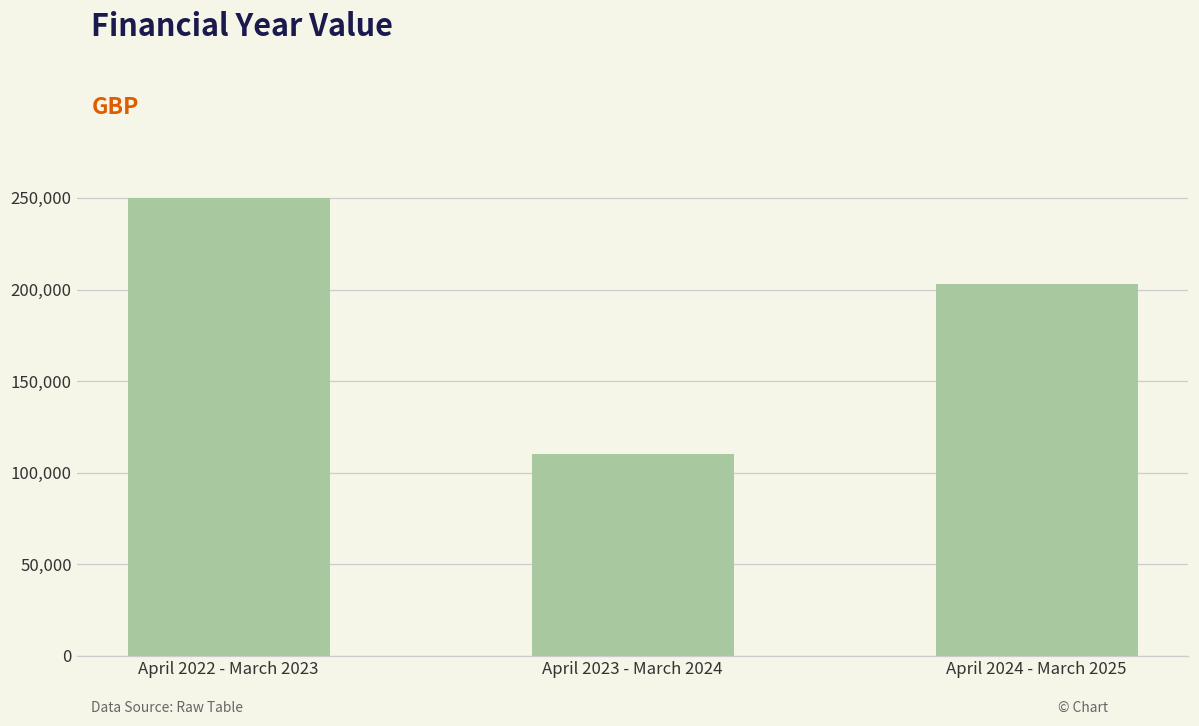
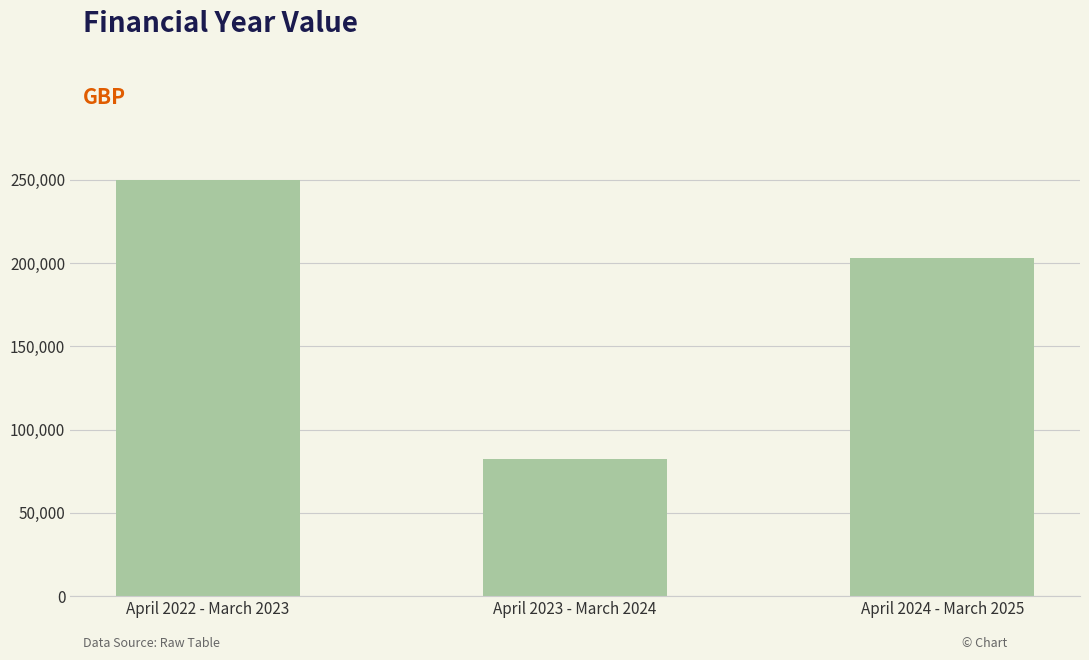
April 2023 - March 2024: 110,000 -> 82,000
